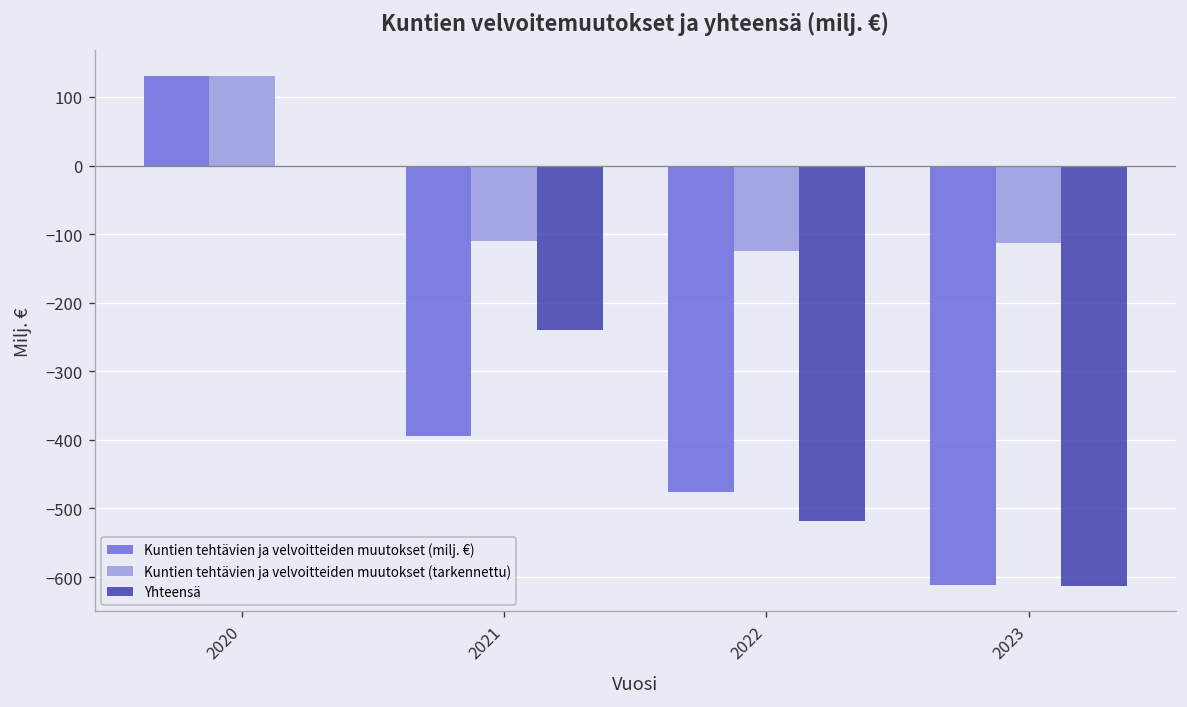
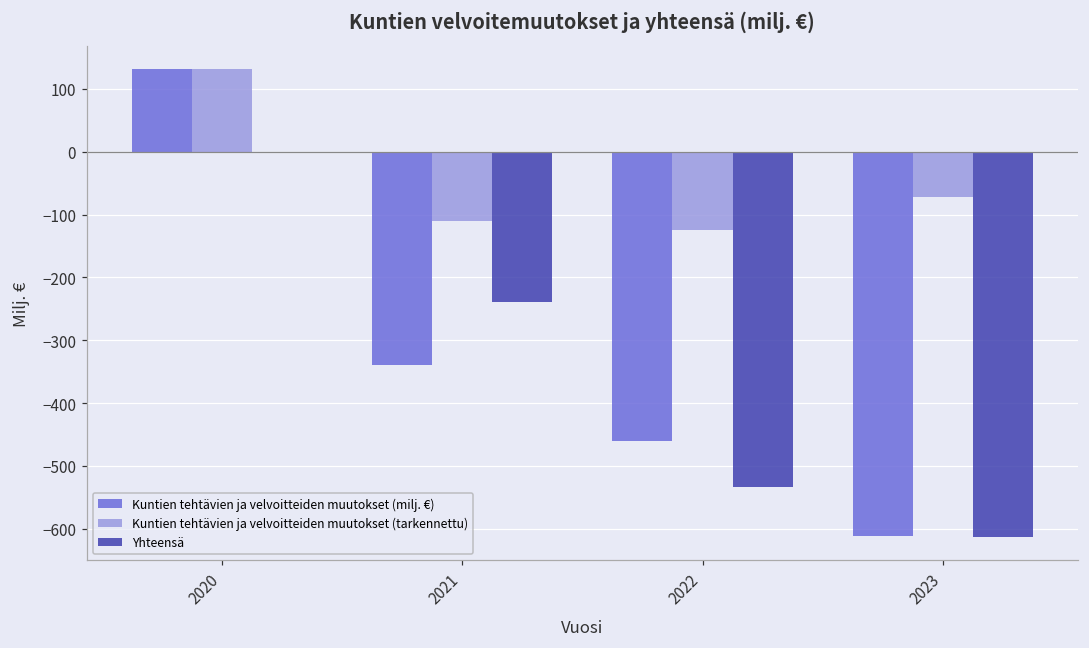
Kuntien tehtävien ja velvoitteiden muutokset (milj. €), 2021: -390 -> -340
Kuntien tehtävien ja velvoitteiden muutokset (milj. €), 2022: -480 -> -460
Yhteensä, 2022: -520 -> -530
Kuntien tehtävien ja velvoitteiden muutokset (tarkennettu), 2023: -110 -> -70
